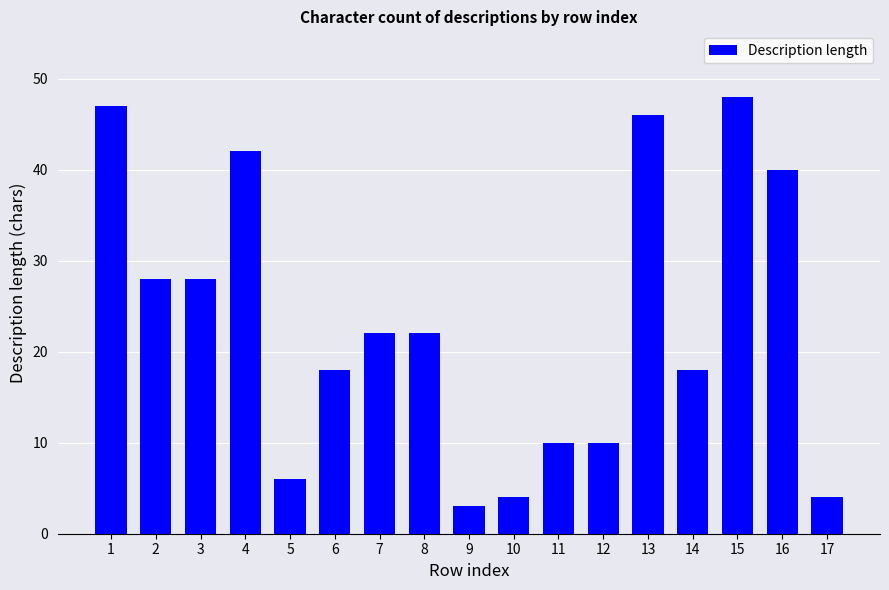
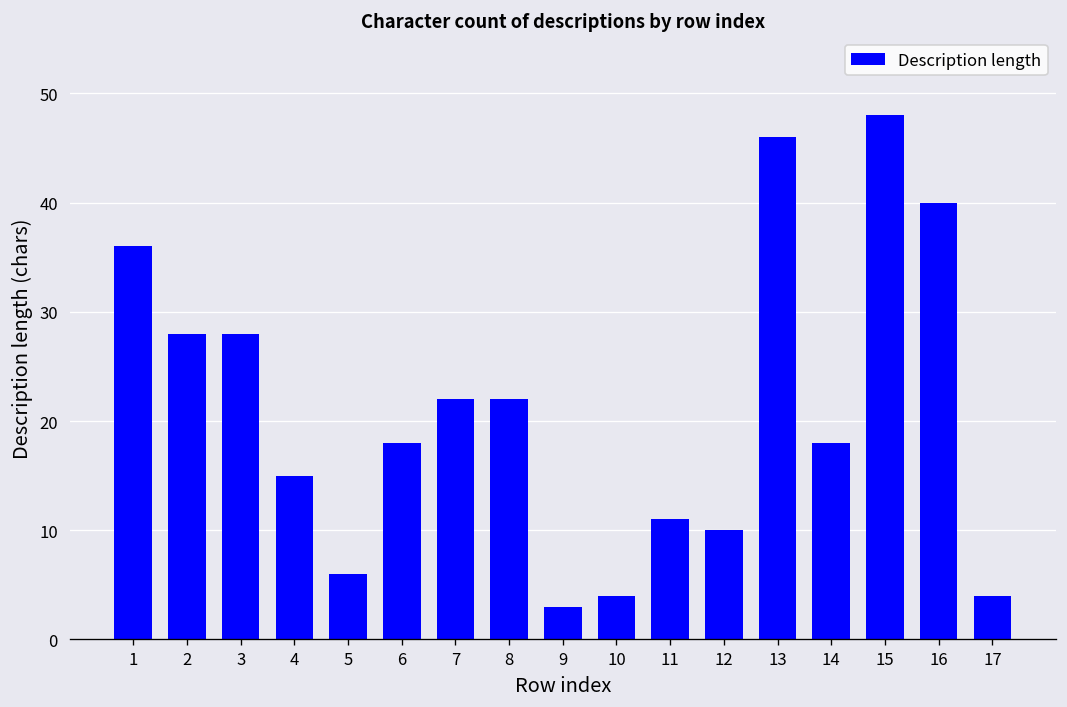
1: 47 -> 36
4: 42 -> 15
11: 10 -> 11
